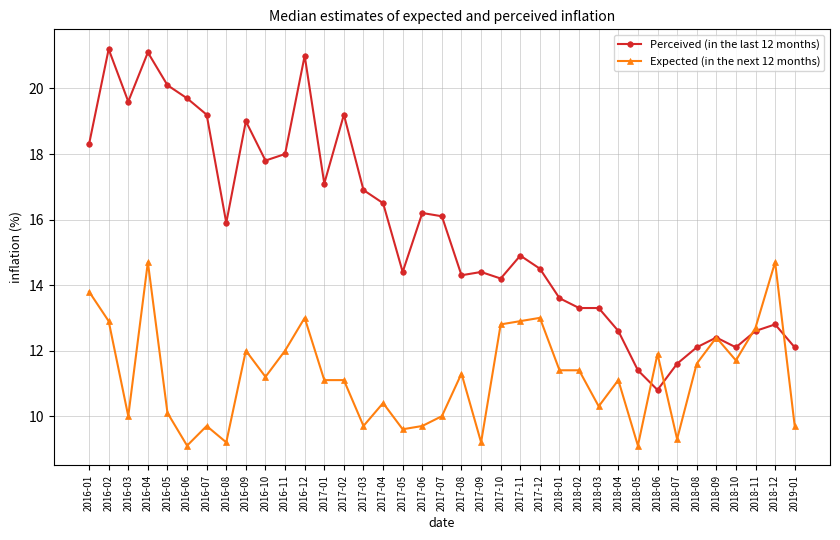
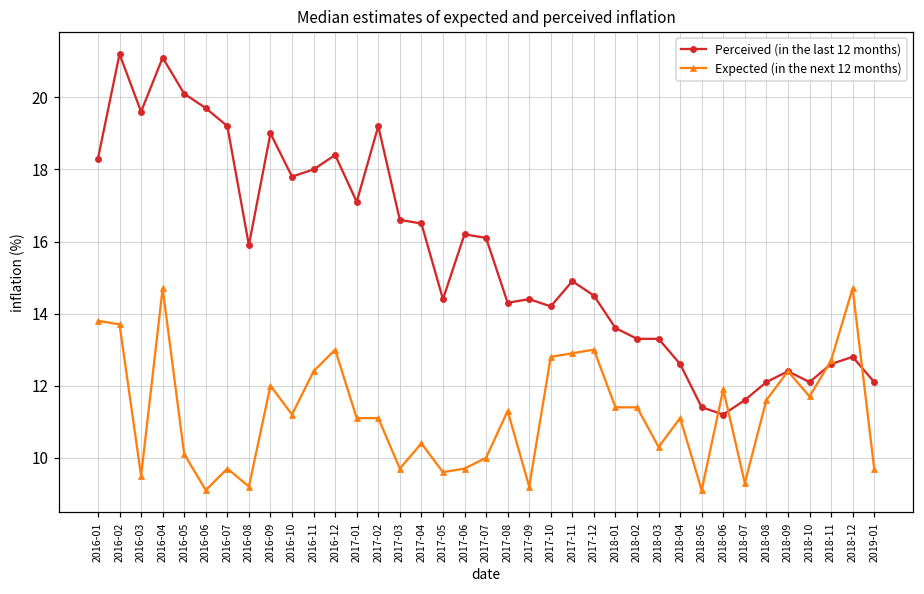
Expected (in the next 12 months), 2016-02: 12.9 -> 13.7
Expected (in the next 12 months), 2016-03: 10.0 -> 9.5
Expected (in the next 12 months), 2016-11: 12.0 -> 12.4
Perceived (in the last 12 months), 2016-12: 21.0 -> 18.4
Perceived (in the last 12 months), 2017-03: 16.9 -> 16.6
Perceived (in the last 12 months), 2018-06: 10.8 -> 11.2
